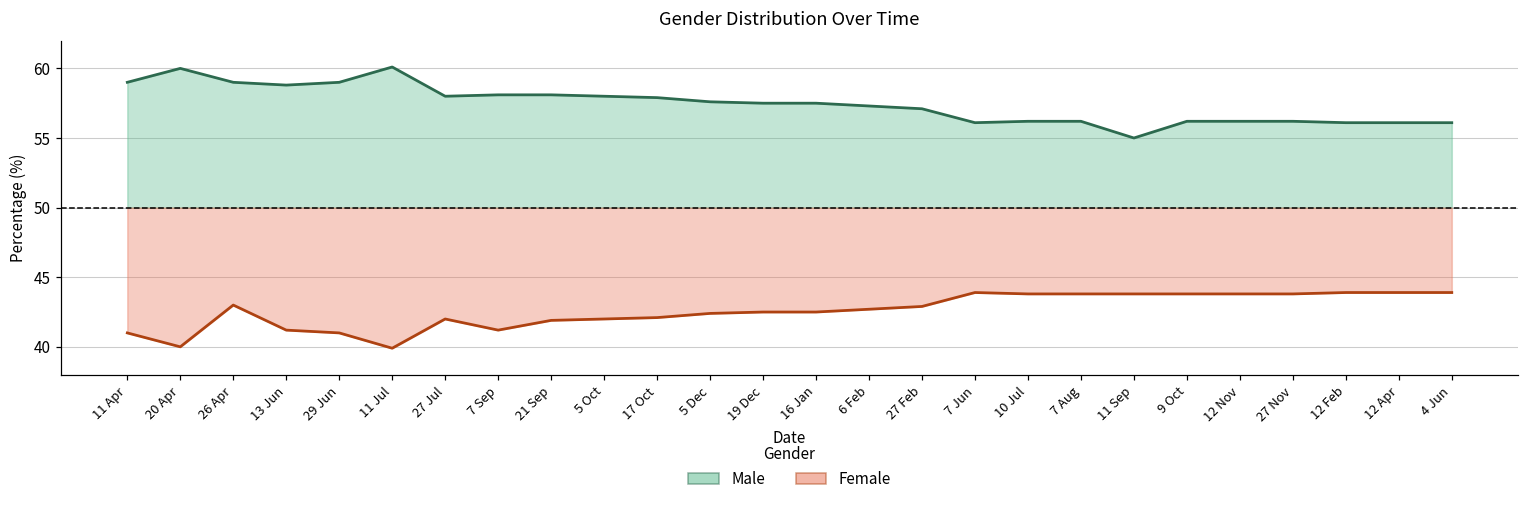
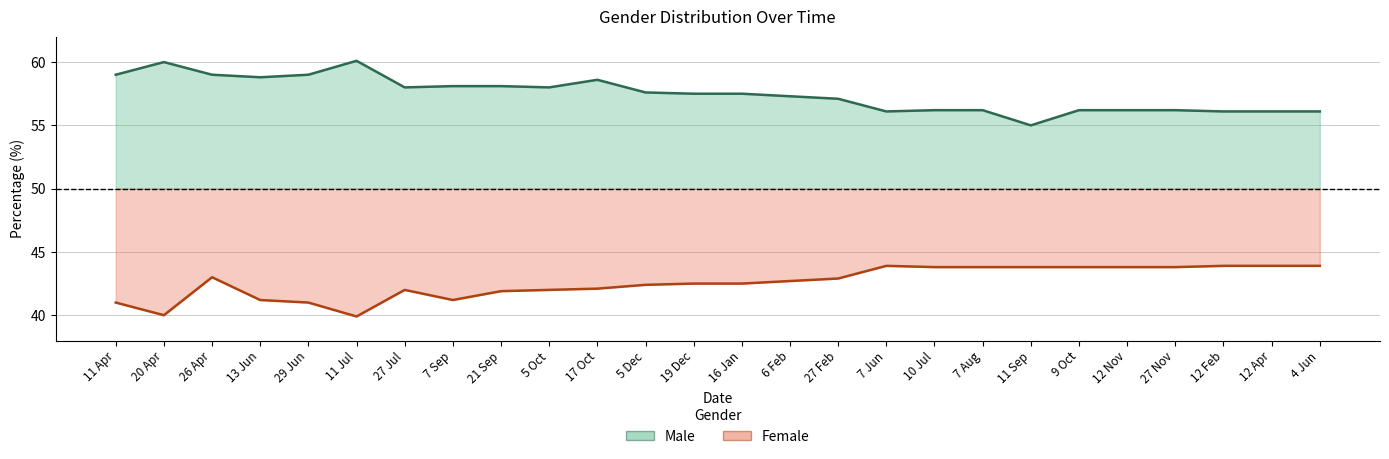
Male, 17 Oct: 57.9 -> 58.6
